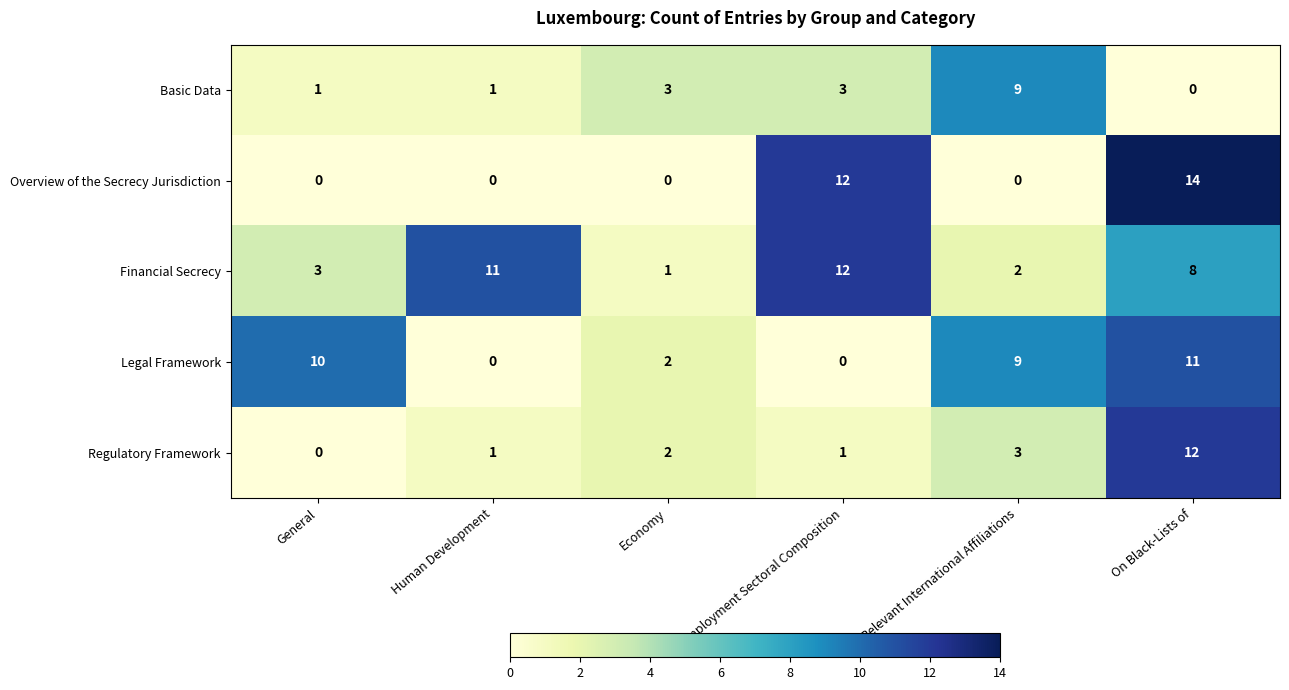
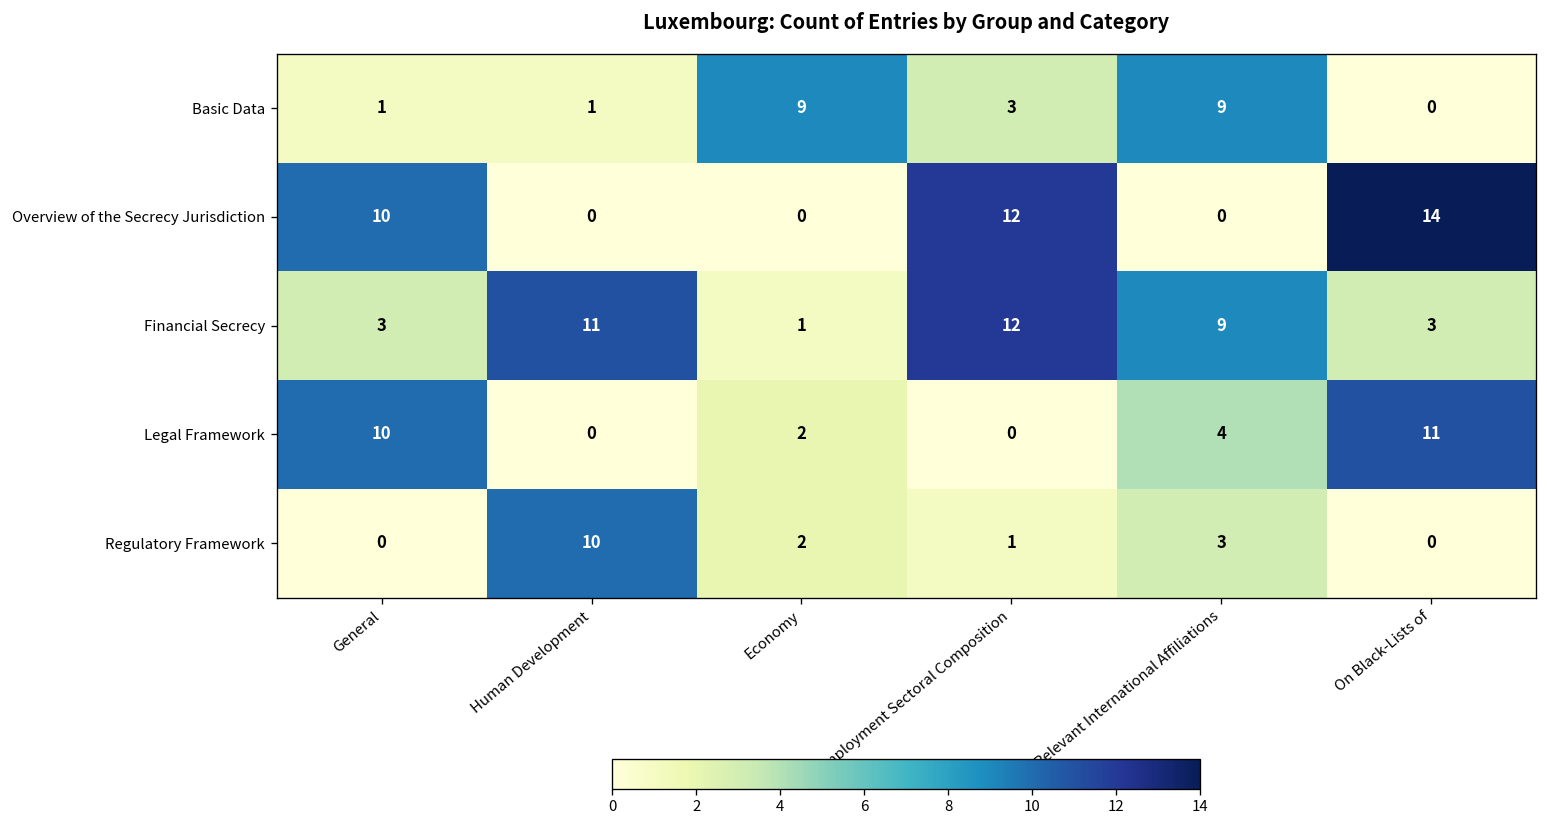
Basic Data, Economy: 3 -> 9
Overview of the Secrecy Jurisdiction, General: 0 -> 10
Financial Secrecy, Relevant International Affiliations: 2 -> 9
Financial Secrecy, On Black-Lists of: 8 -> 3
Legal Framework, Relevant International Affiliations: 9 -> 4
Regulatory Framework, Human Development: 1 -> 10
Regulatory Framework, On Black-Lists of: 12 -> 0
